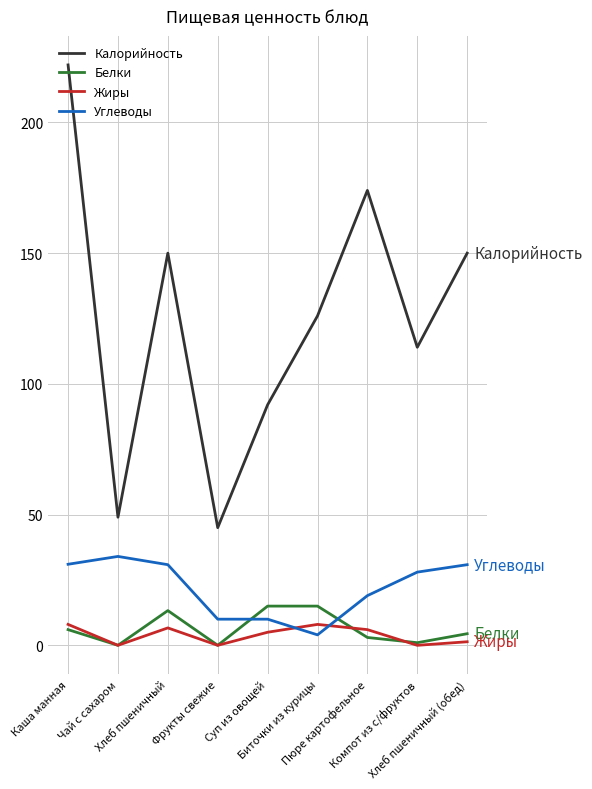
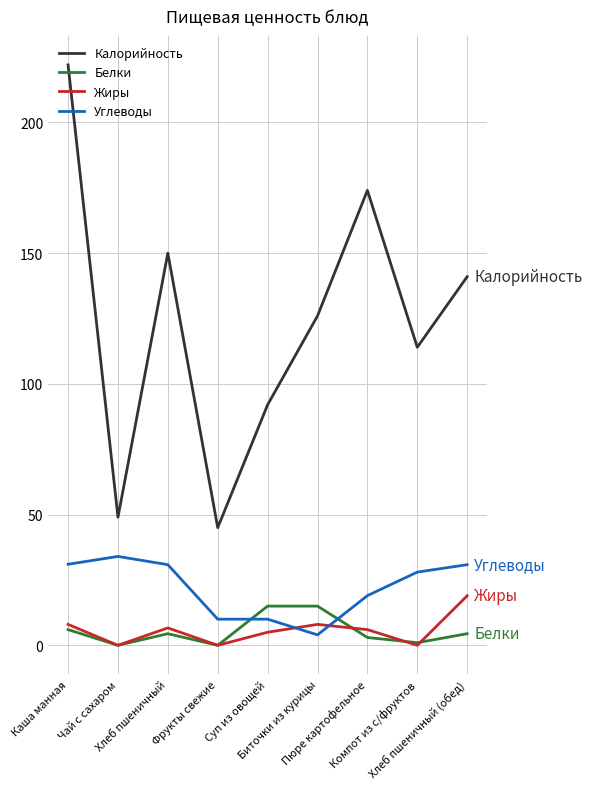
Белки, Хлеб пшеничный: 13 -> 4
Калорийность, Хлеб пшеничный (обед): 150 -> 141
Жиры, Хлеб пшеничный (обед): 1 -> 19
